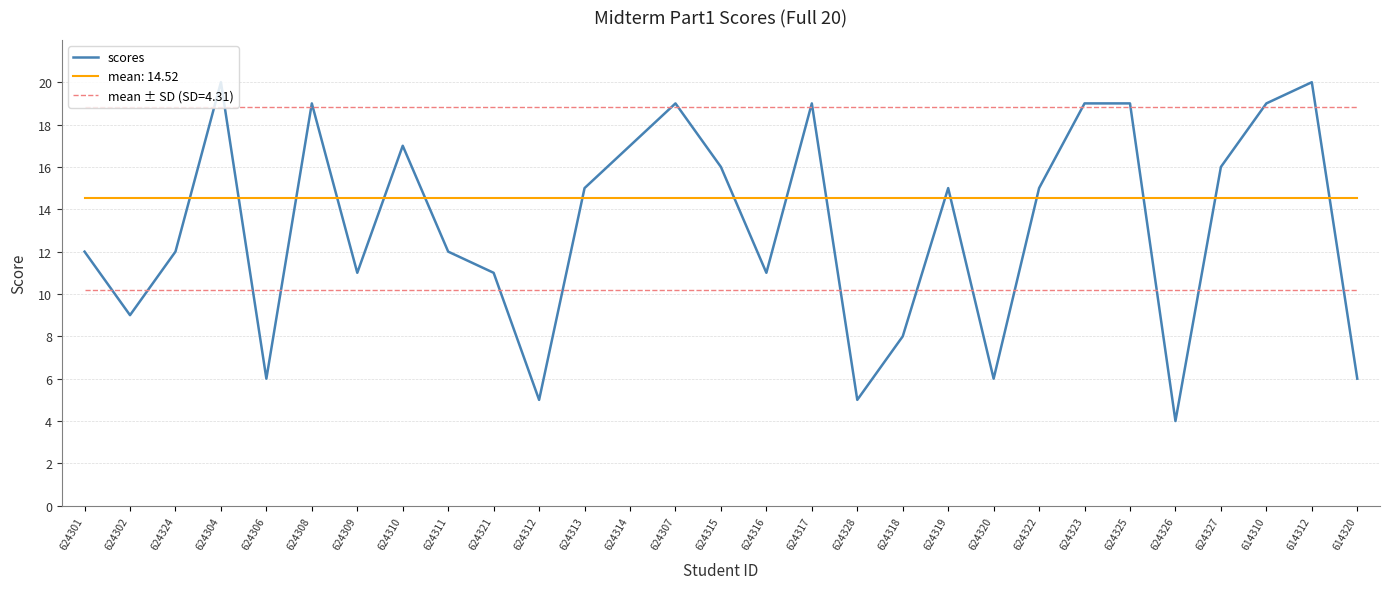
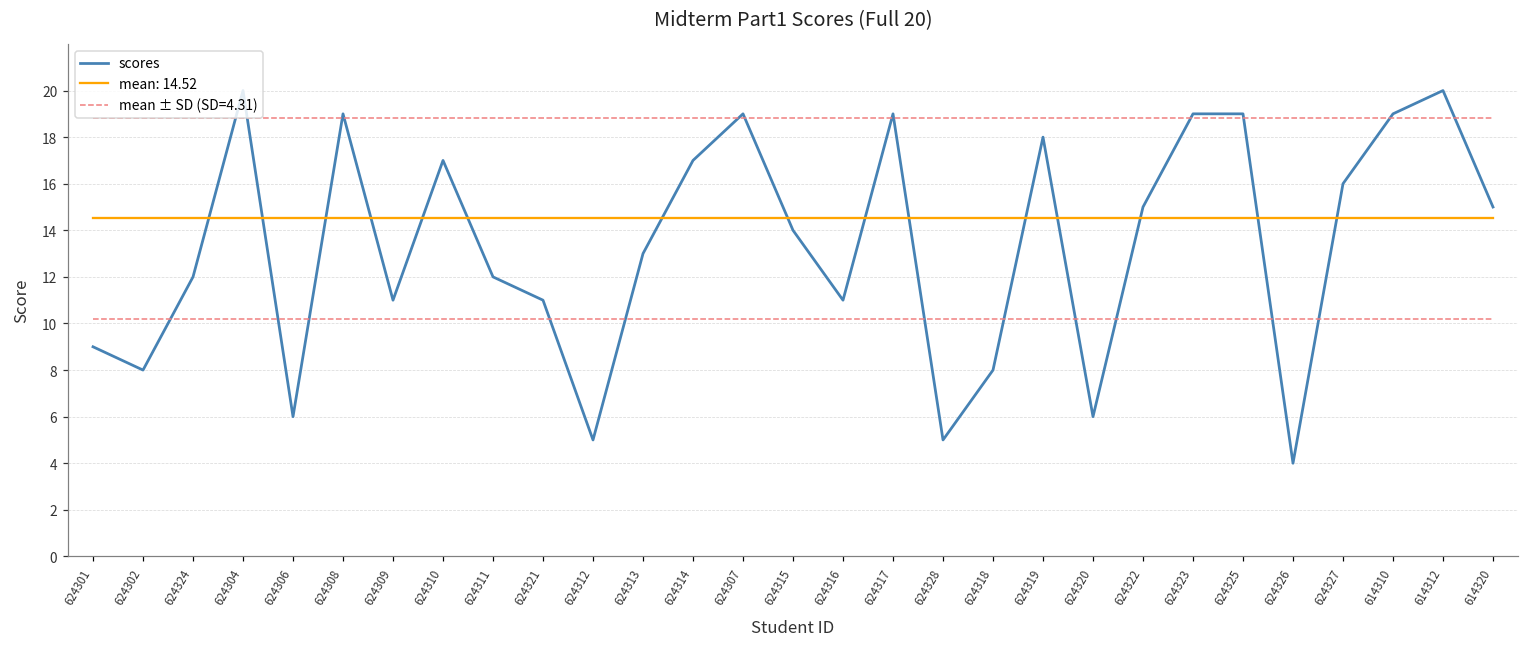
scores, 624301: 12 -> 9
scores, 624302: 9 -> 8
scores, 624313: 15 -> 13
scores, 624315: 16 -> 14
scores, 624319: 15 -> 18
scores, 614320: 6 -> 15
